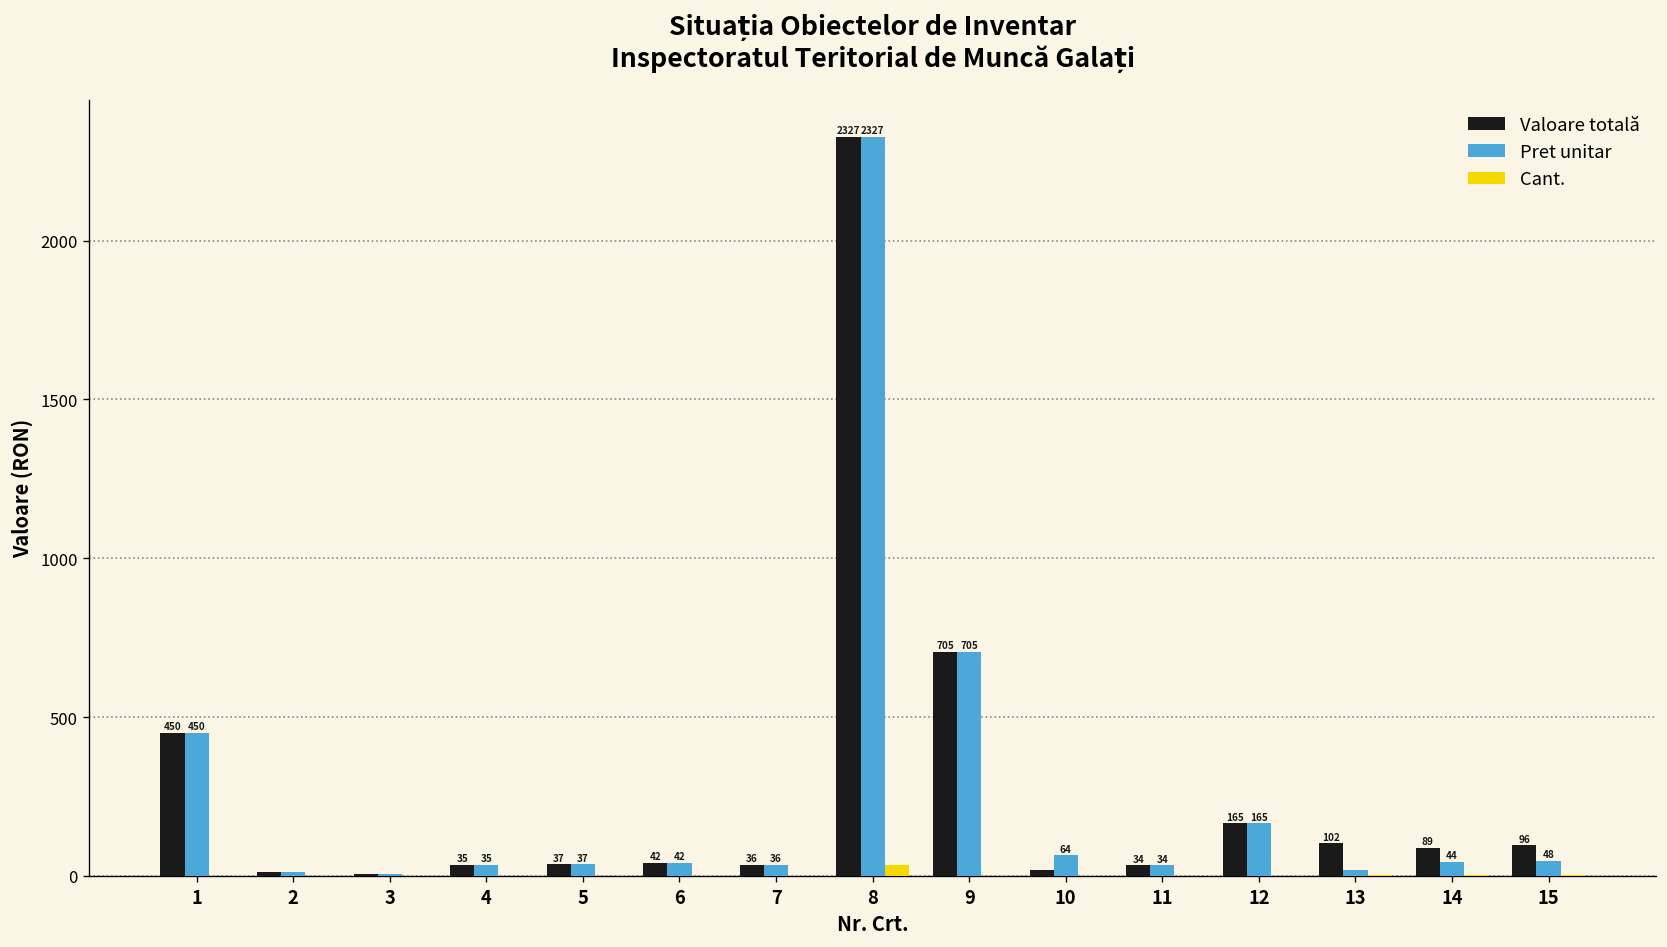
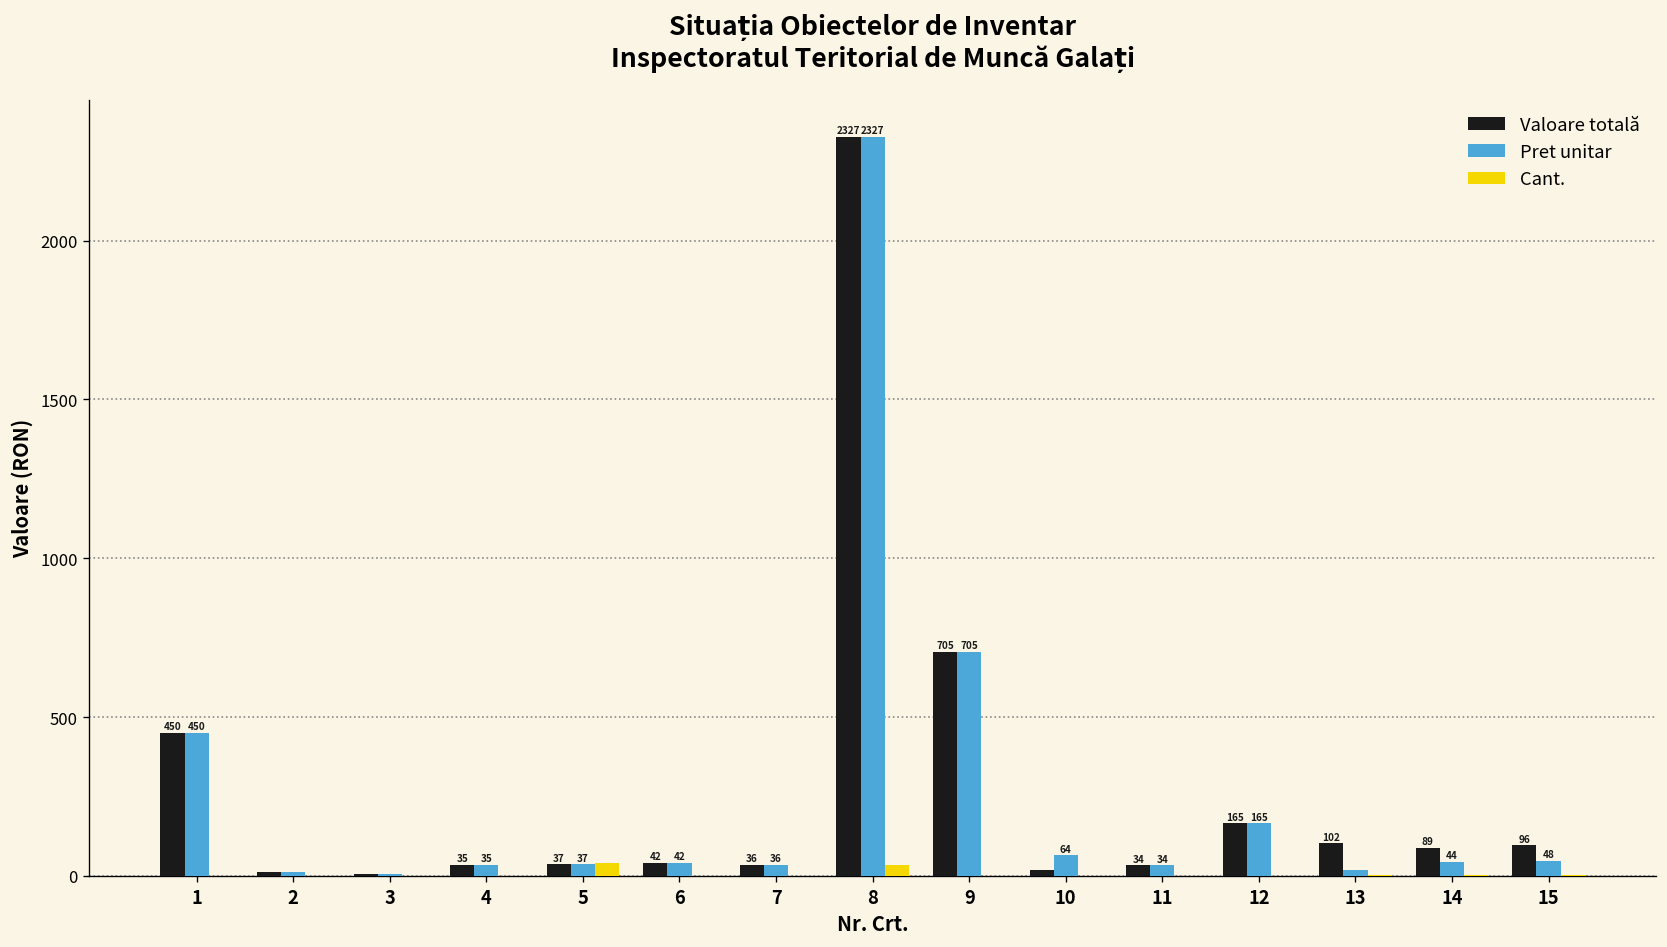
Cant., 5: 0 -> 40
